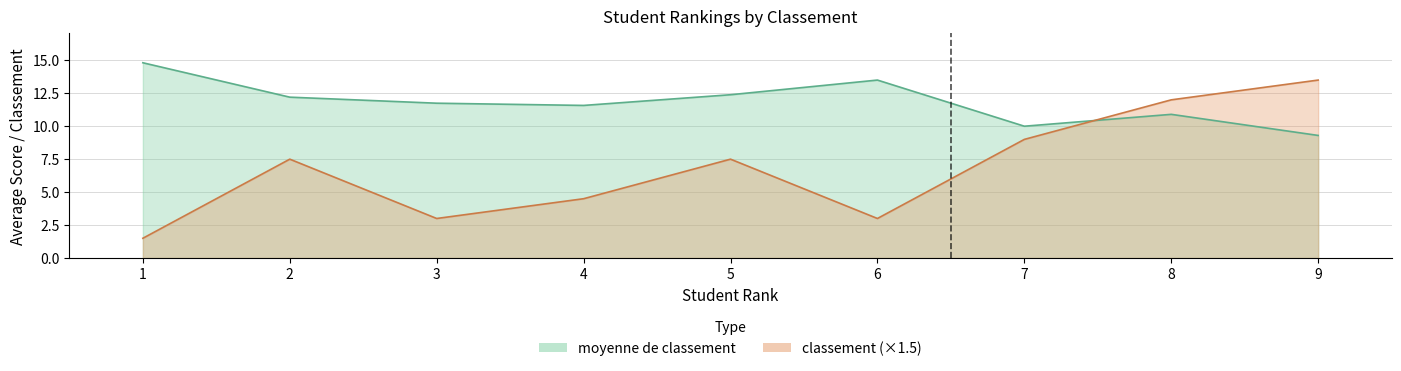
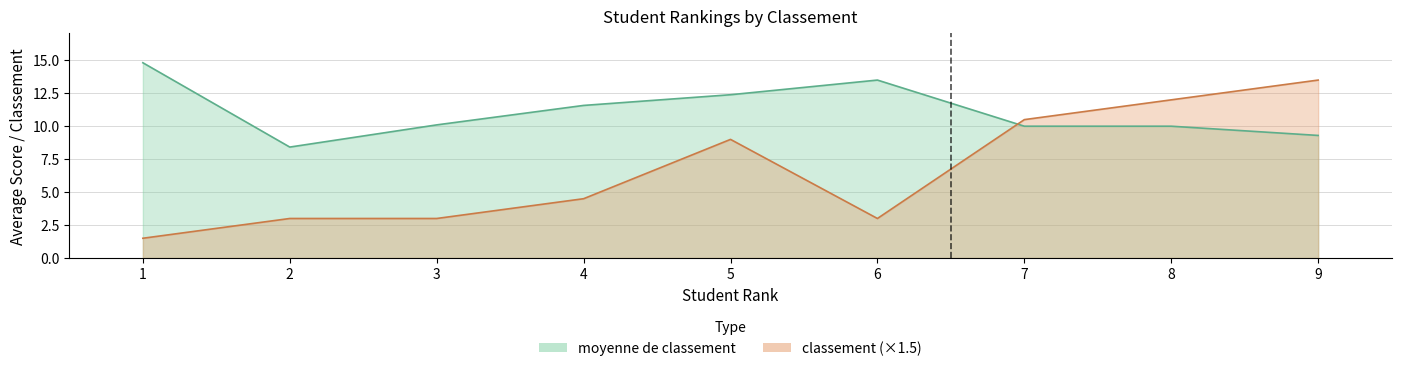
moyenne de classement, 2: 12.2 -> 8.4
classement (×1.5), 2: 7.5 -> 3.0
moyenne de classement, 3: 11.7 -> 10.1
classement (×1.5), 5: 7.5 -> 9.0
classement (×1.5), 7: 9.0 -> 10.5
moyenne de classement, 8: 10.9 -> 10.0
